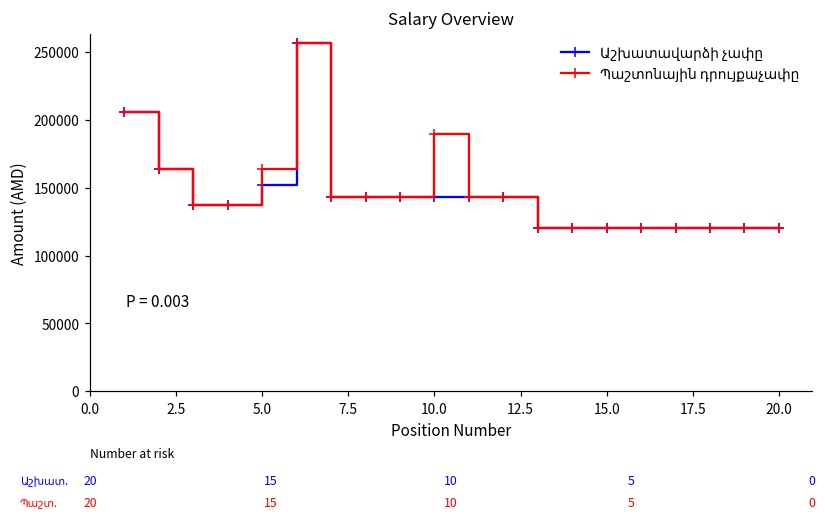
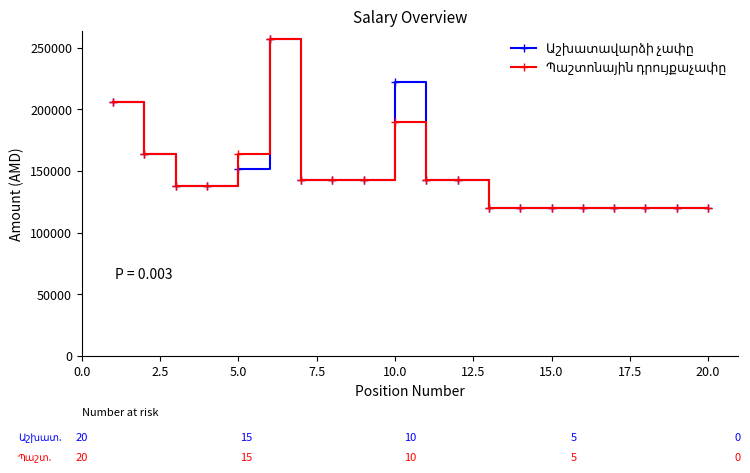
Աշխատավարձի չափը, 10.0: 143000 -> 223000
